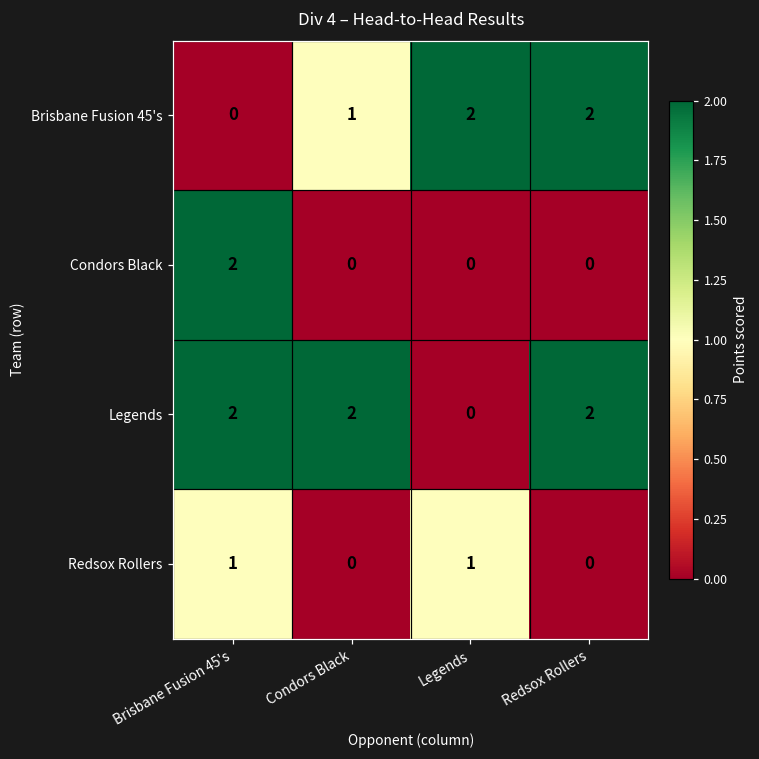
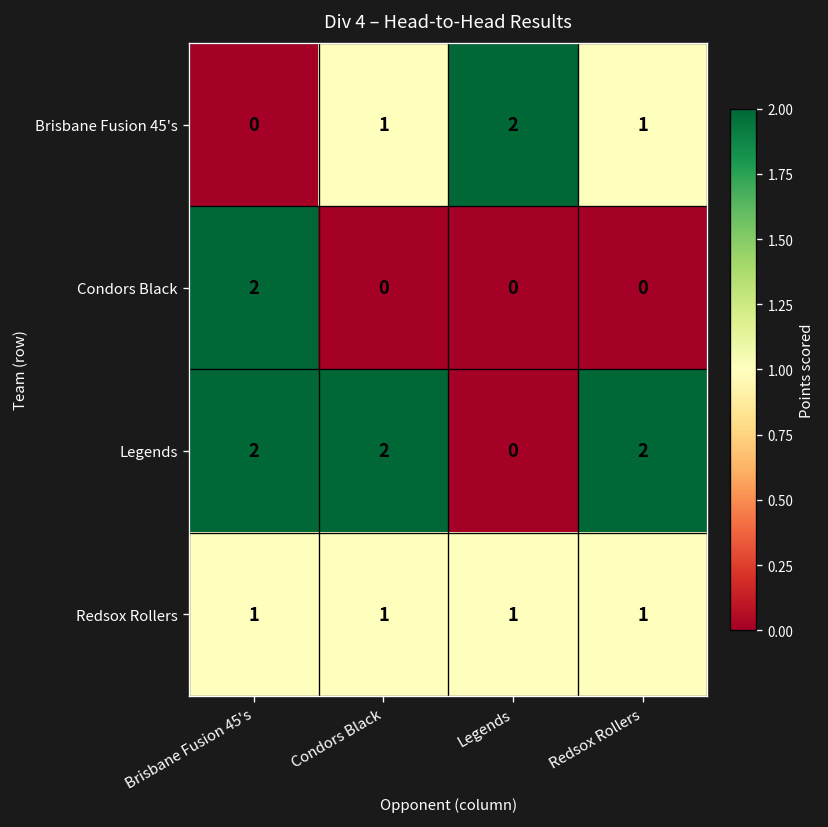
Brisbane Fusion 45's, Redsox Rollers: 2 -> 1
Redsox Rollers, Condors Black: 0 -> 1
Redsox Rollers, Redsox Rollers: 0 -> 1
